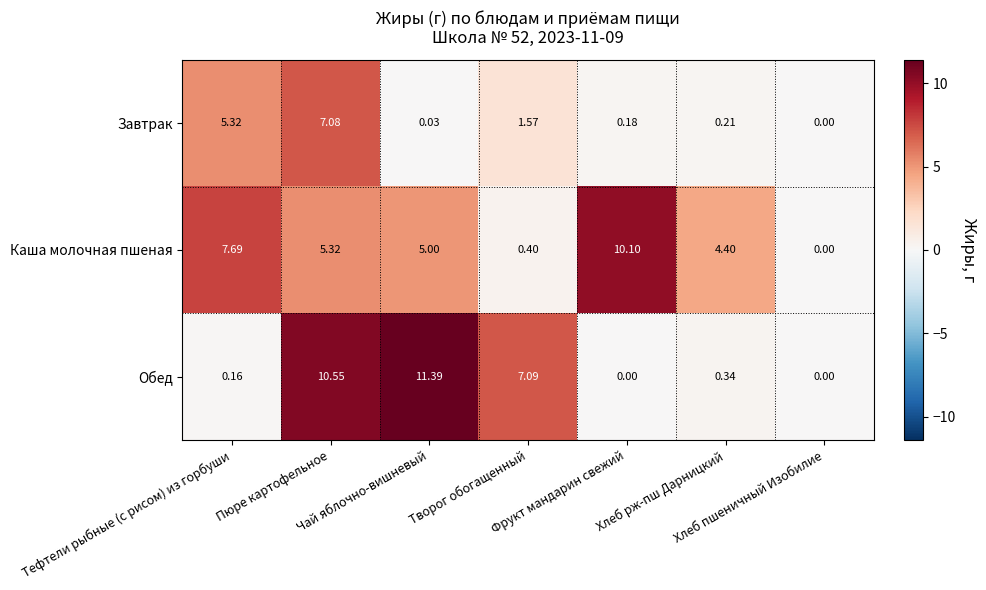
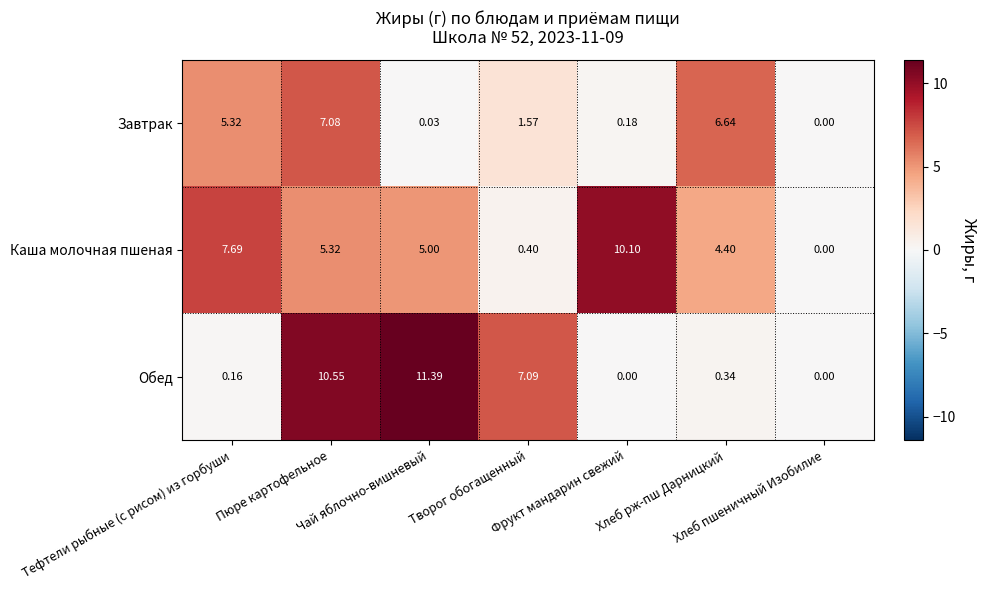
Завтрак, Хлеб рж-пш Дарницкий: 0.21 -> 6.64
